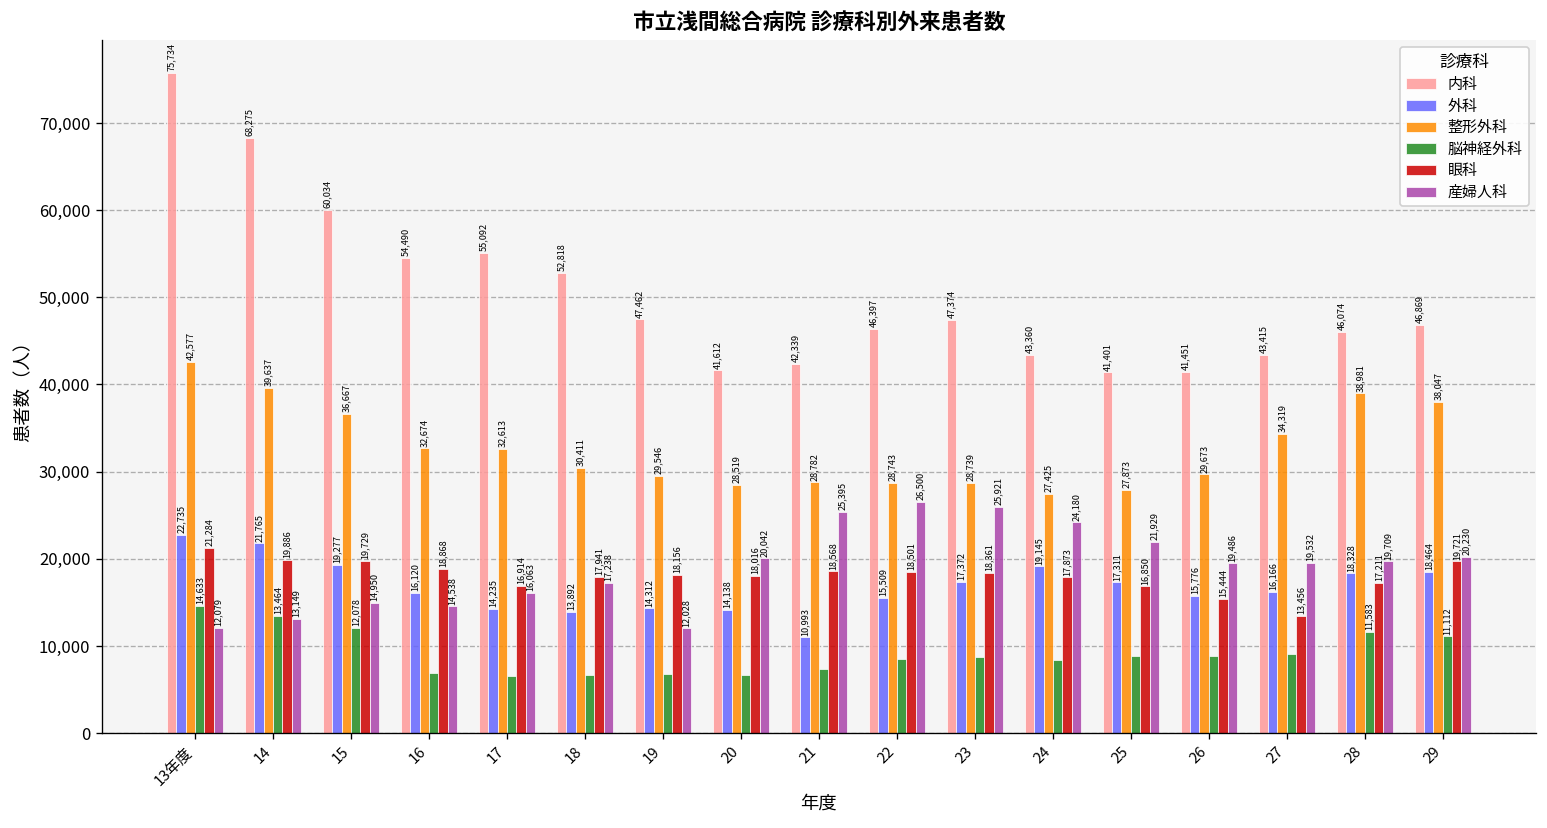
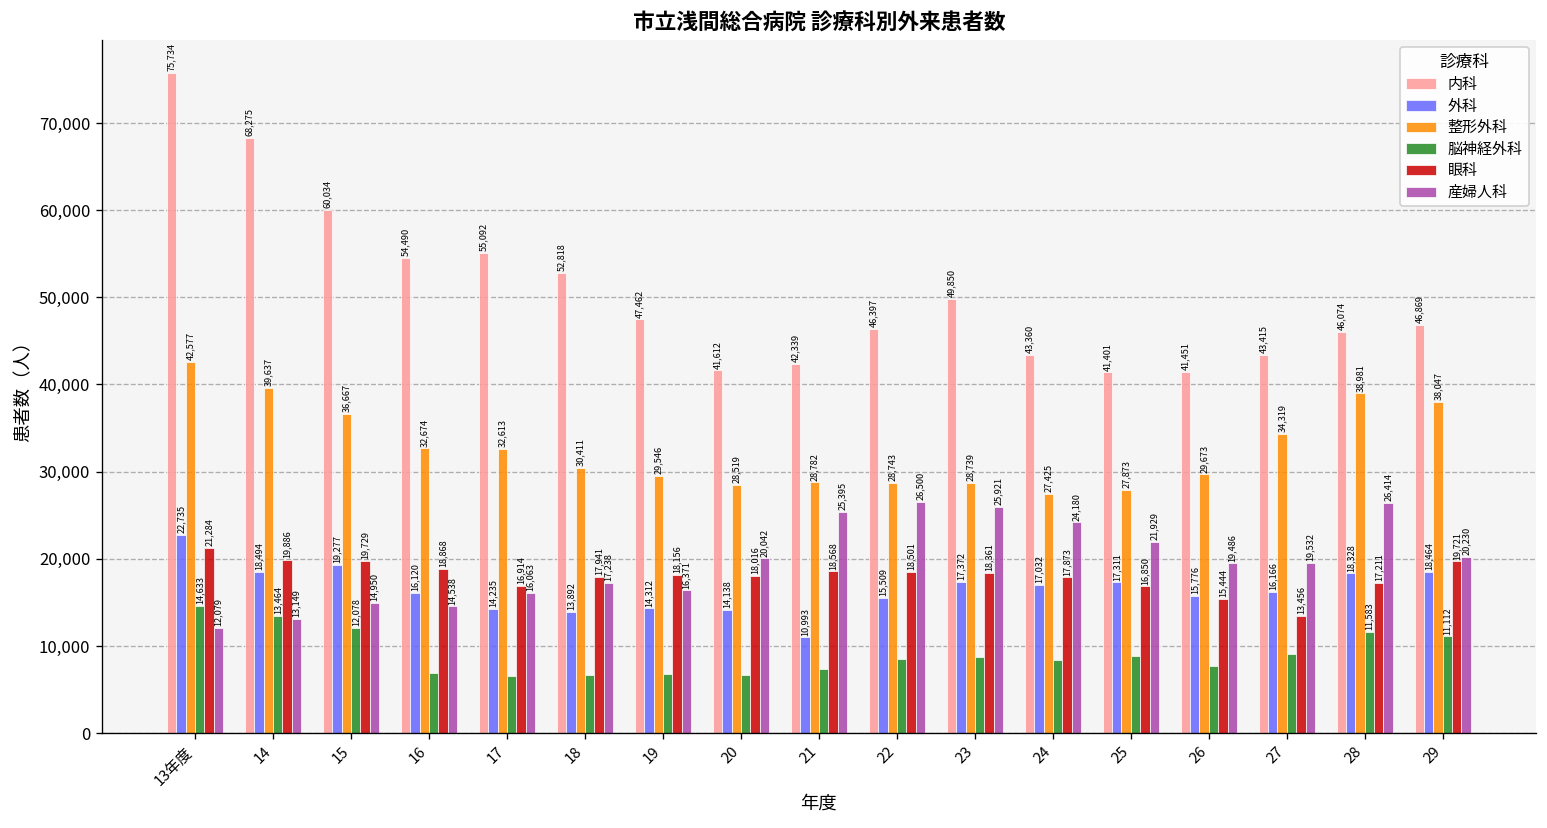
外科, 14: 21,765 -> 18,494
産婦人科, 19: 12,028 -> 16,371
内科, 23: 47,374 -> 49,850
外科, 24: 19,145 -> 17,032
脳神経外科, 26: 9,000 -> 8,000
産婦人科, 28: 19,709 -> 26,414
